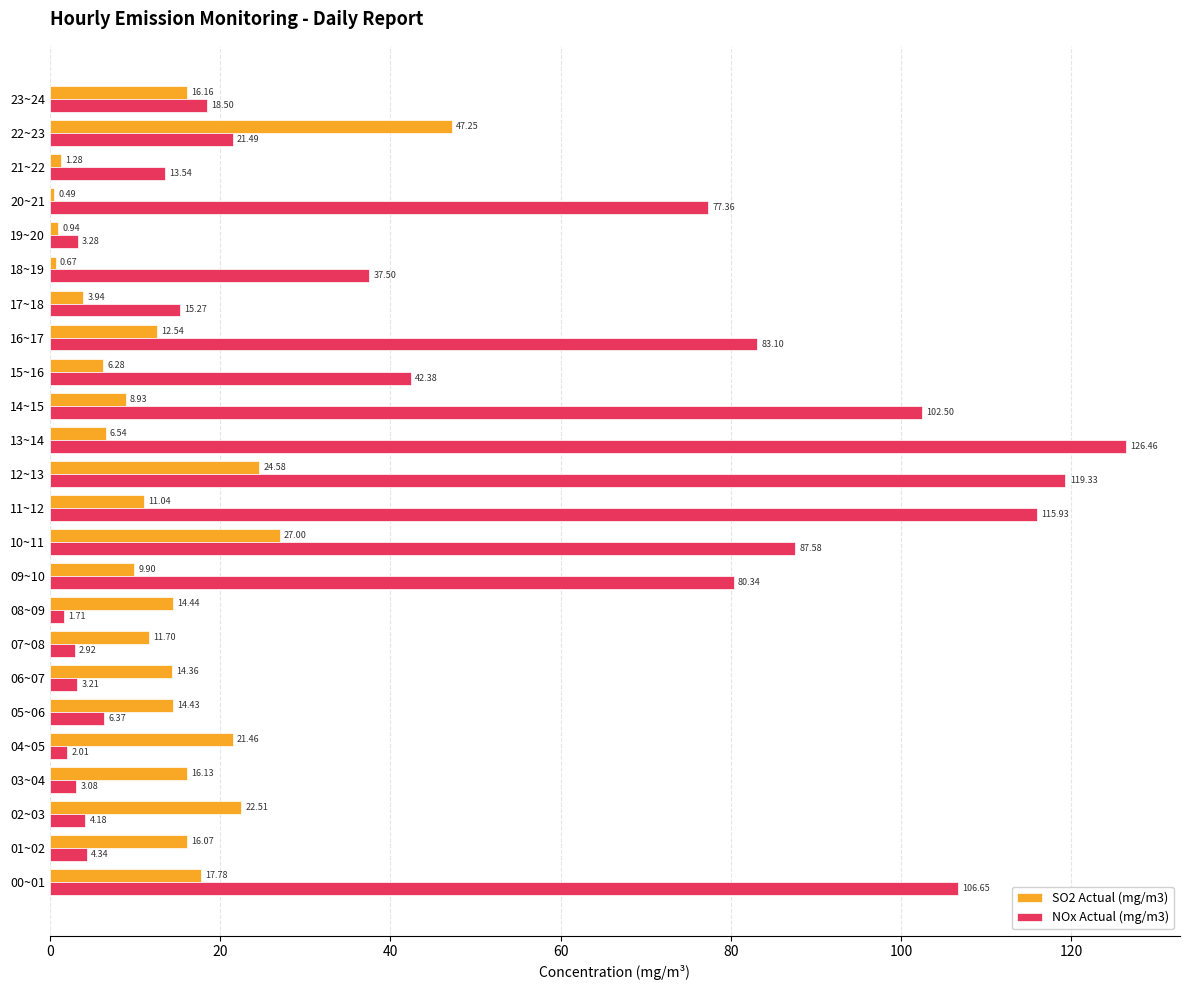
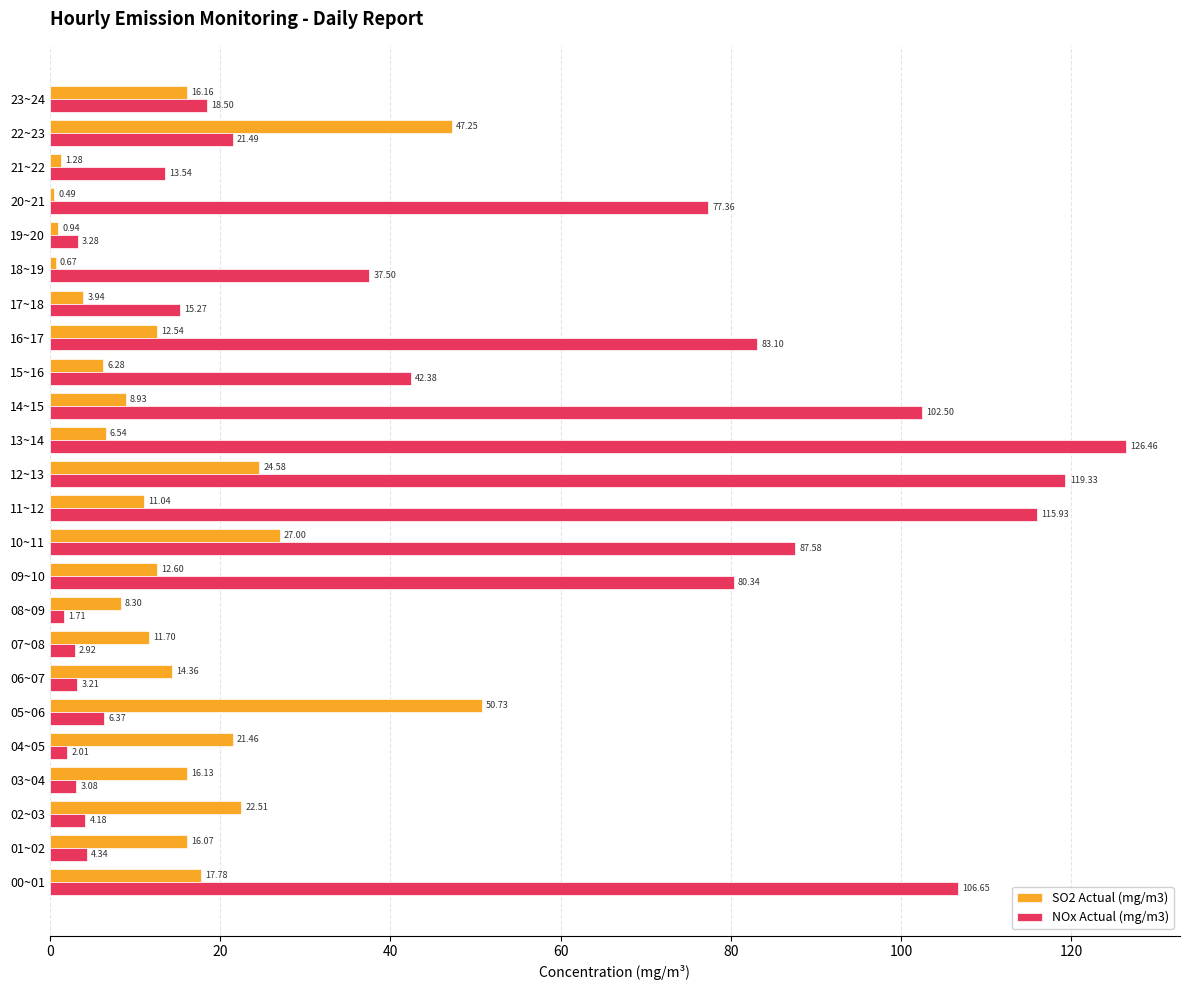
SO2 Actual (mg/m3), 09~10: 9.90 -> 12.60
SO2 Actual (mg/m3), 08~09: 14.44 -> 8.30
SO2 Actual (mg/m3), 05~06: 14.43 -> 50.73
